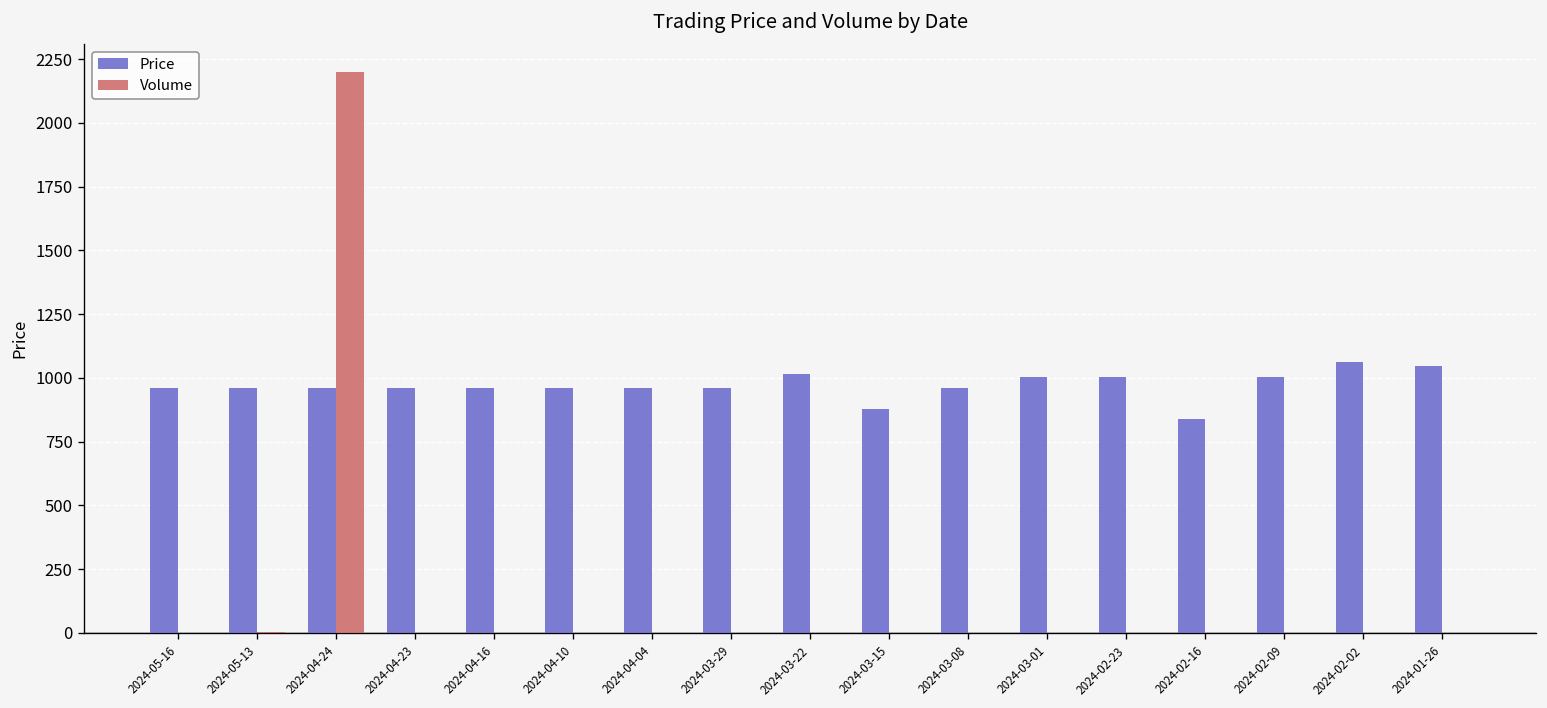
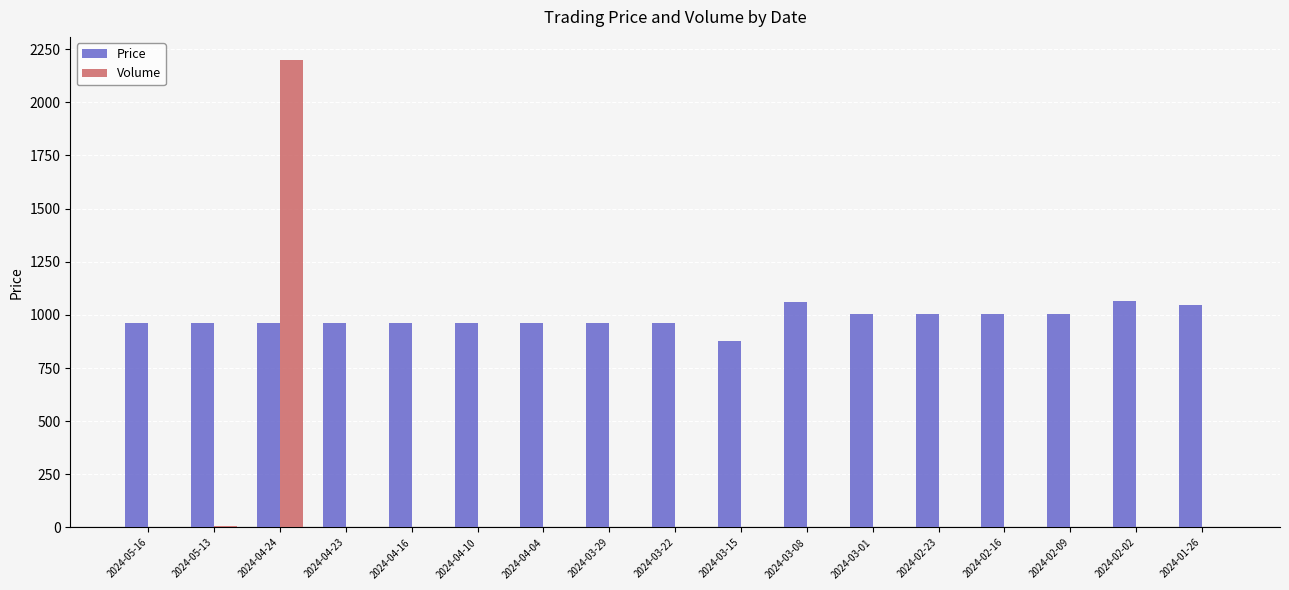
Price, 2024-03-22: 1020 -> 960
Price, 2024-03-08: 960 -> 1060
Price, 2024-02-16: 840 -> 1010
